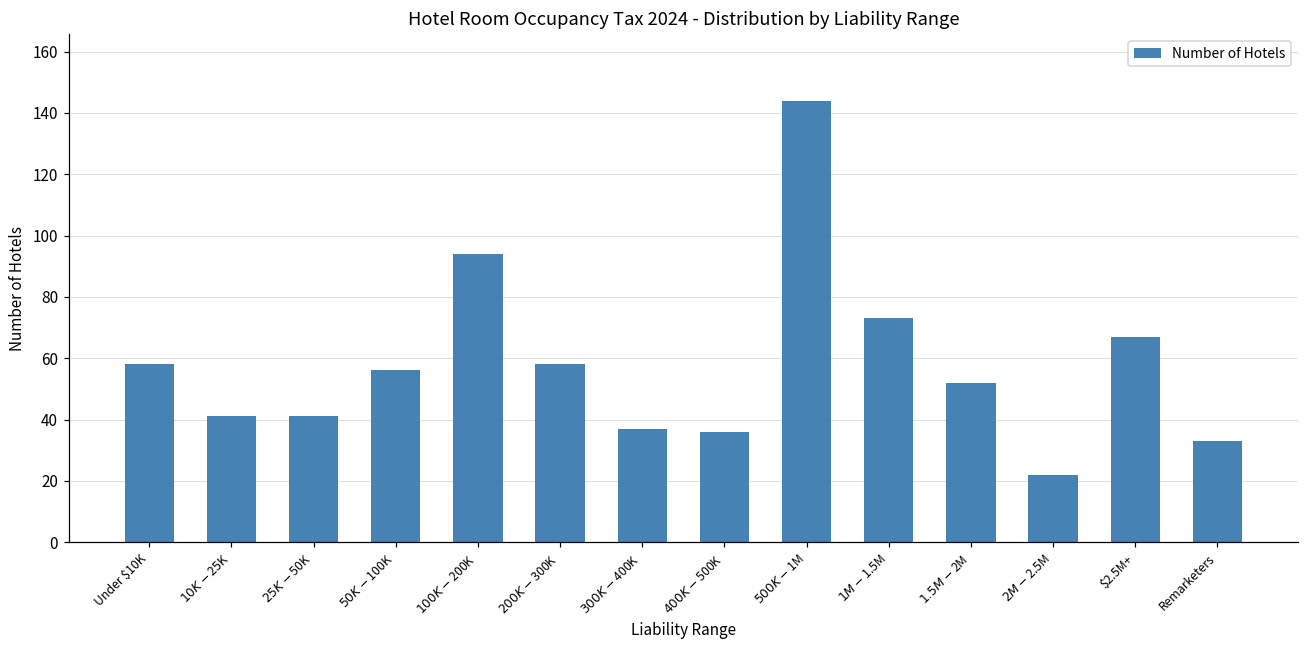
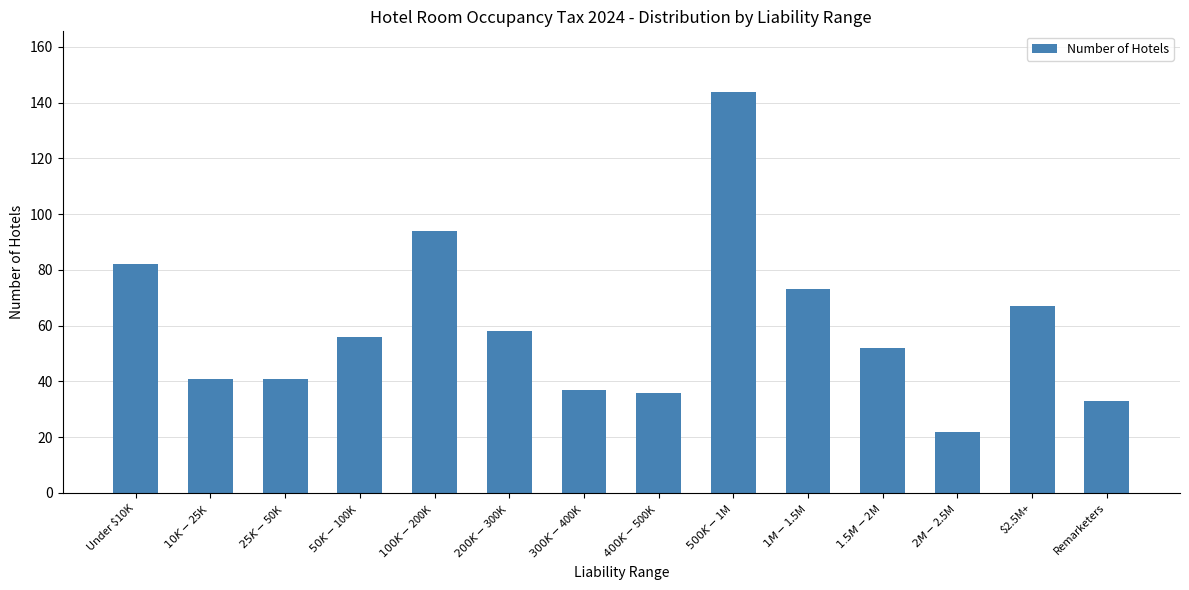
Under $10K: 58 -> 82
